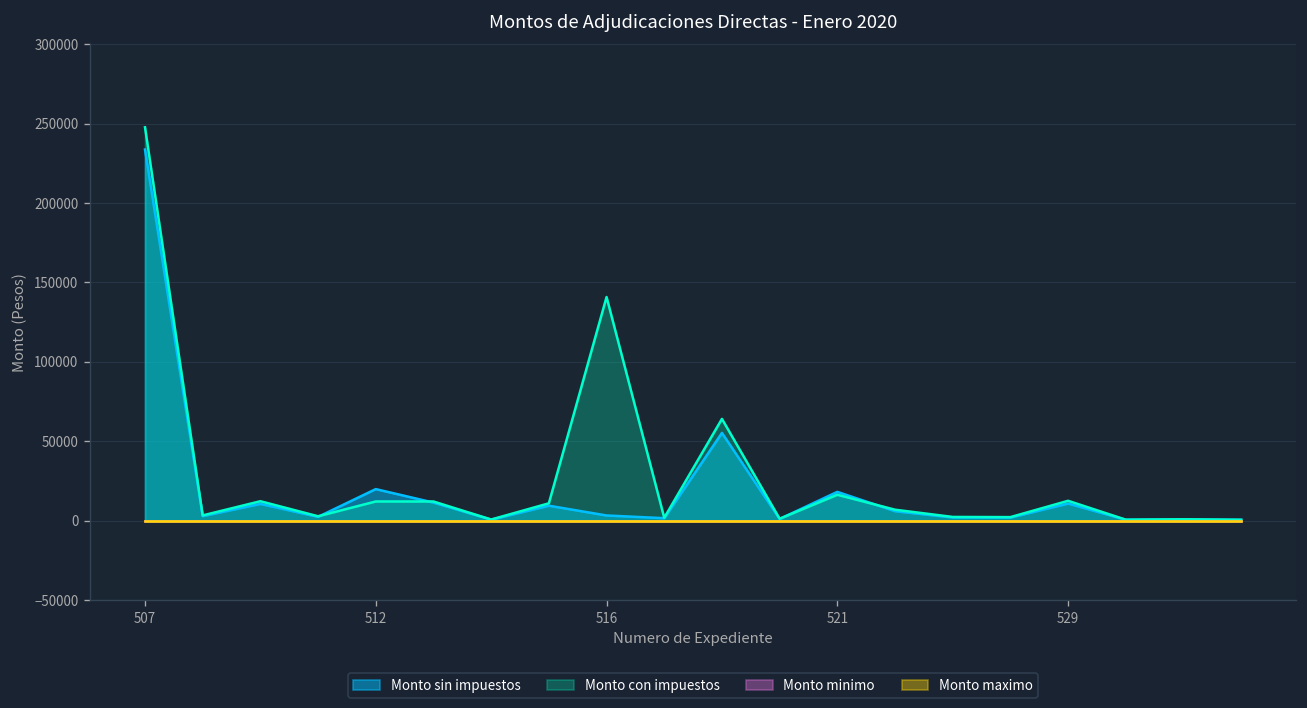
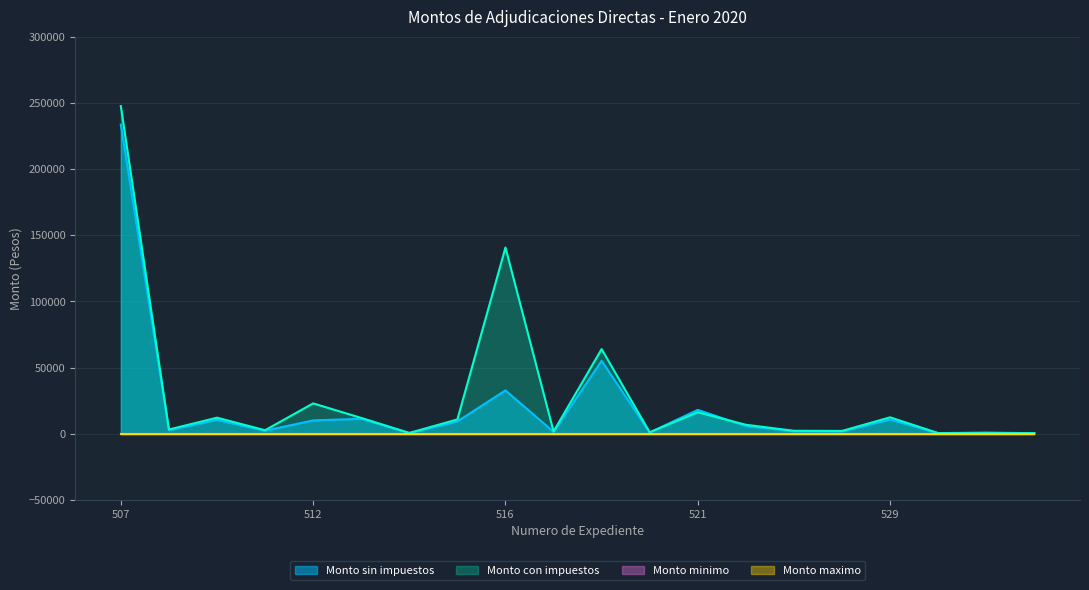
Monto sin impuestos, 512: 20000 -> 10000
Monto con impuestos, 512: 12000 -> 23000
Monto sin impuestos, 516: 3000 -> 33000
